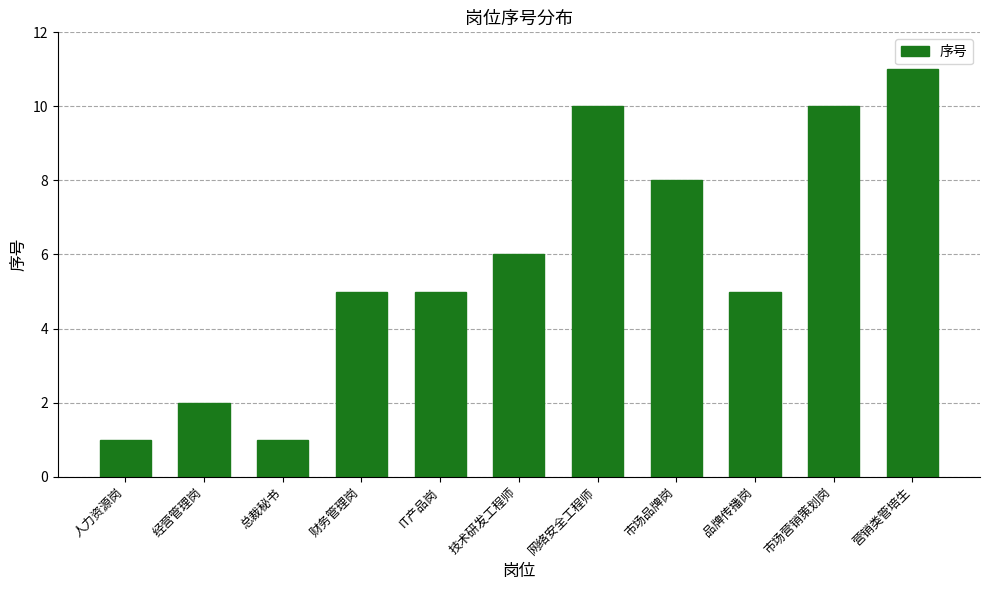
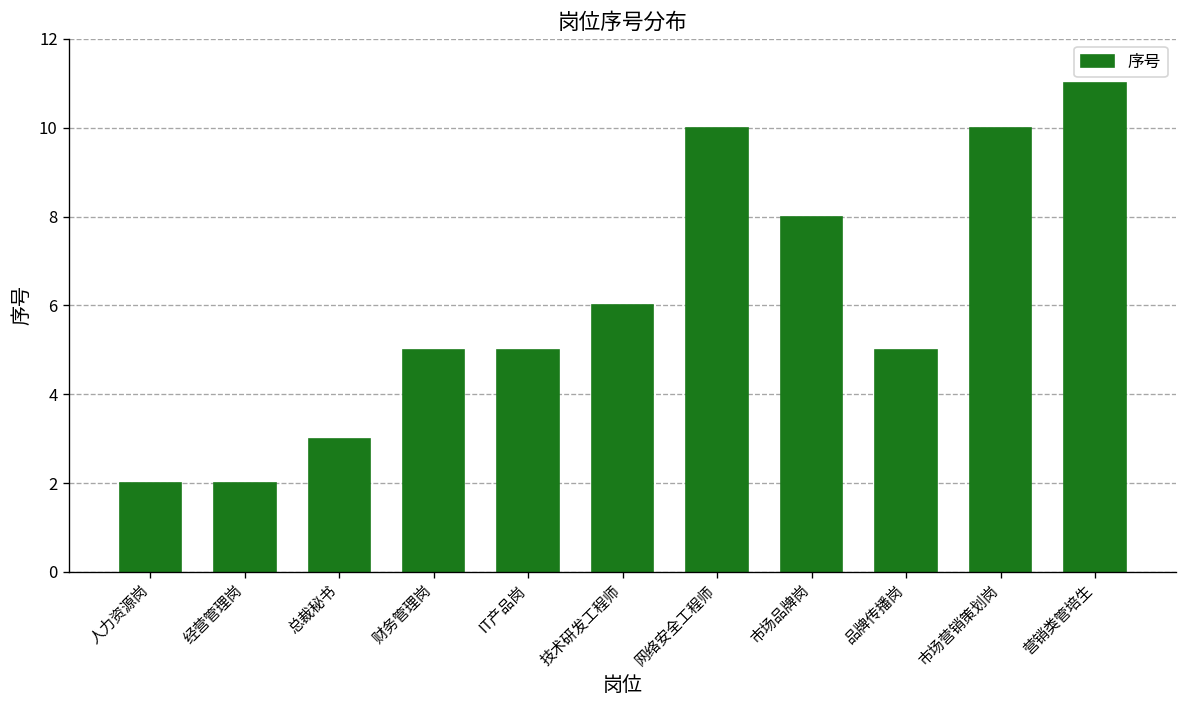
人力资源岗: 1 -> 2
总裁秘书: 1 -> 3
